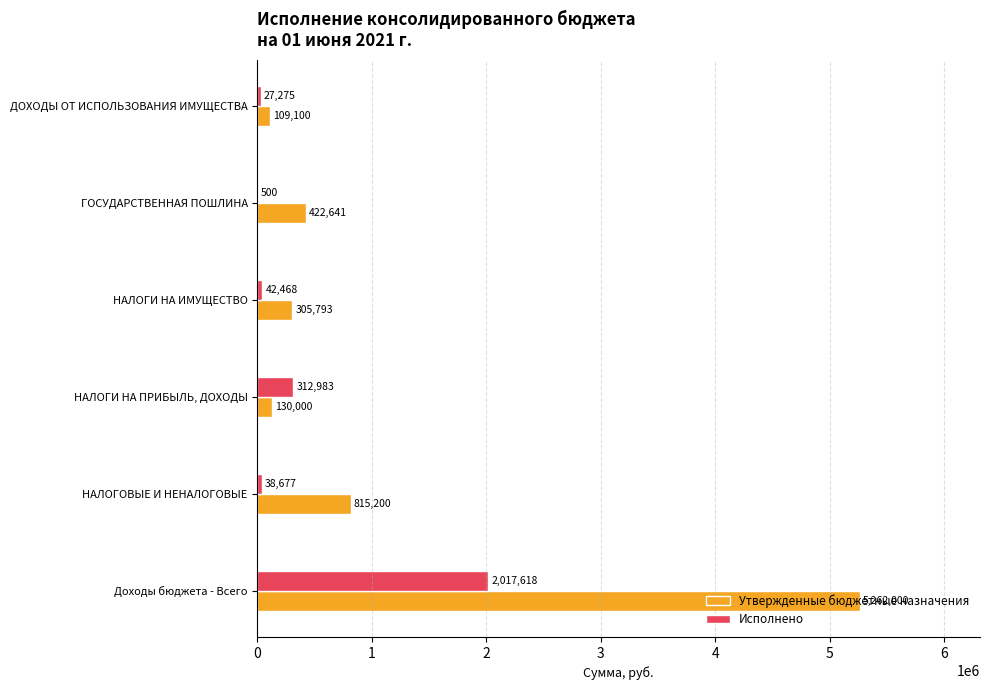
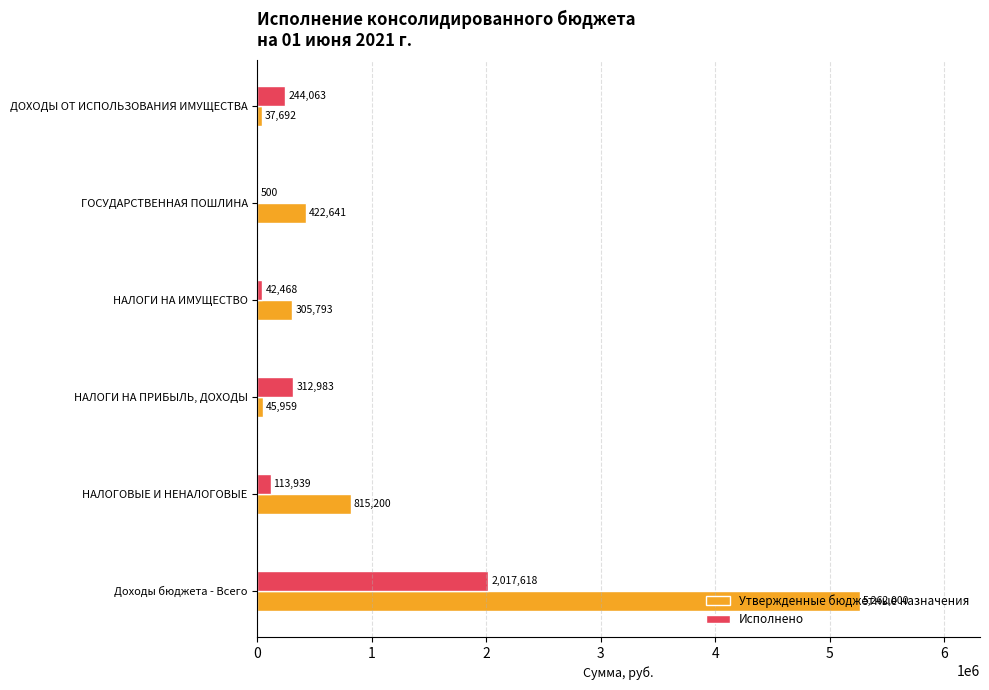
Исполнено, ДОХОДЫ ОТ ИСПОЛЬЗОВАНИЯ ИМУЩЕСТВА: 27,275 -> 244,063
Утвержденные бюджетные назначения, ДОХОДЫ ОТ ИСПОЛЬЗОВАНИЯ ИМУЩЕСТВА: 109,100 -> 37,692
Утвержденные бюджетные назначения, НАЛОГИ НА ПРИБЫЛЬ, ДОХОДЫ: 130,000 -> 45,959
Исполнено, НАЛОГОВЫЕ И НЕНАЛОГОВЫЕ: 38,677 -> 113,939
